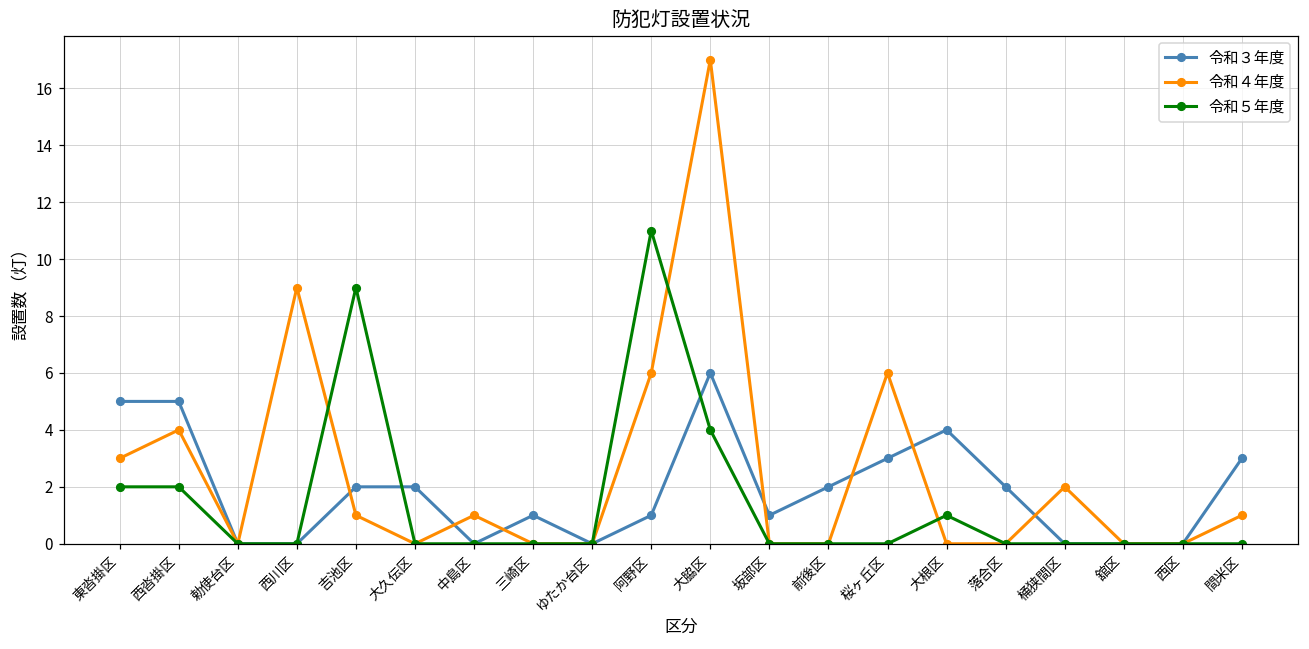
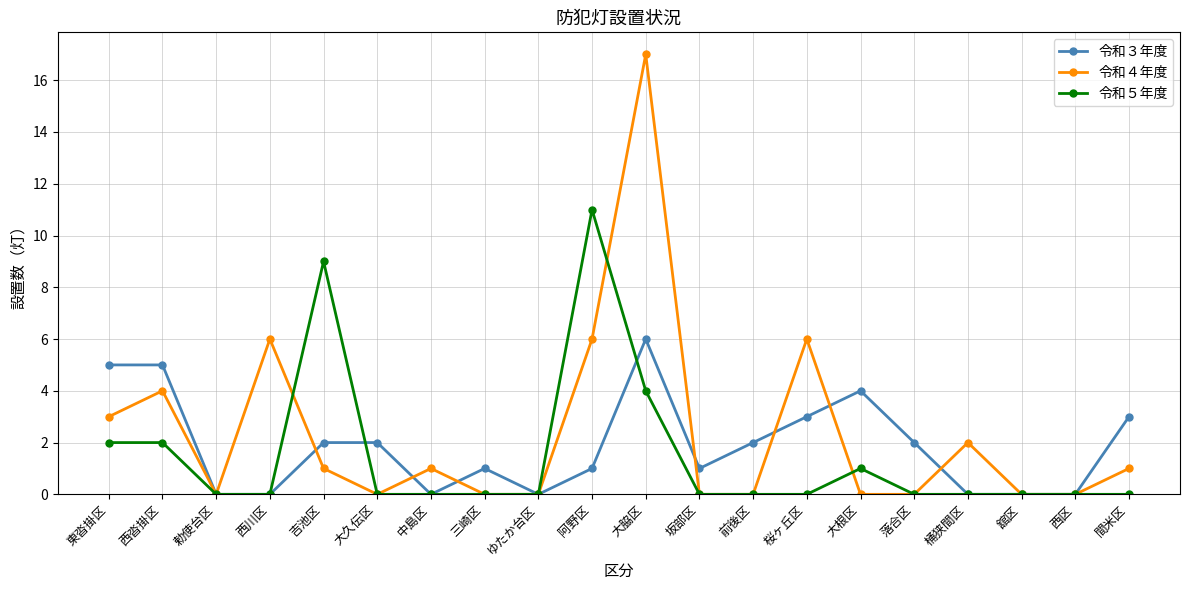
令和４年度, 西川区: 9 -> 6
